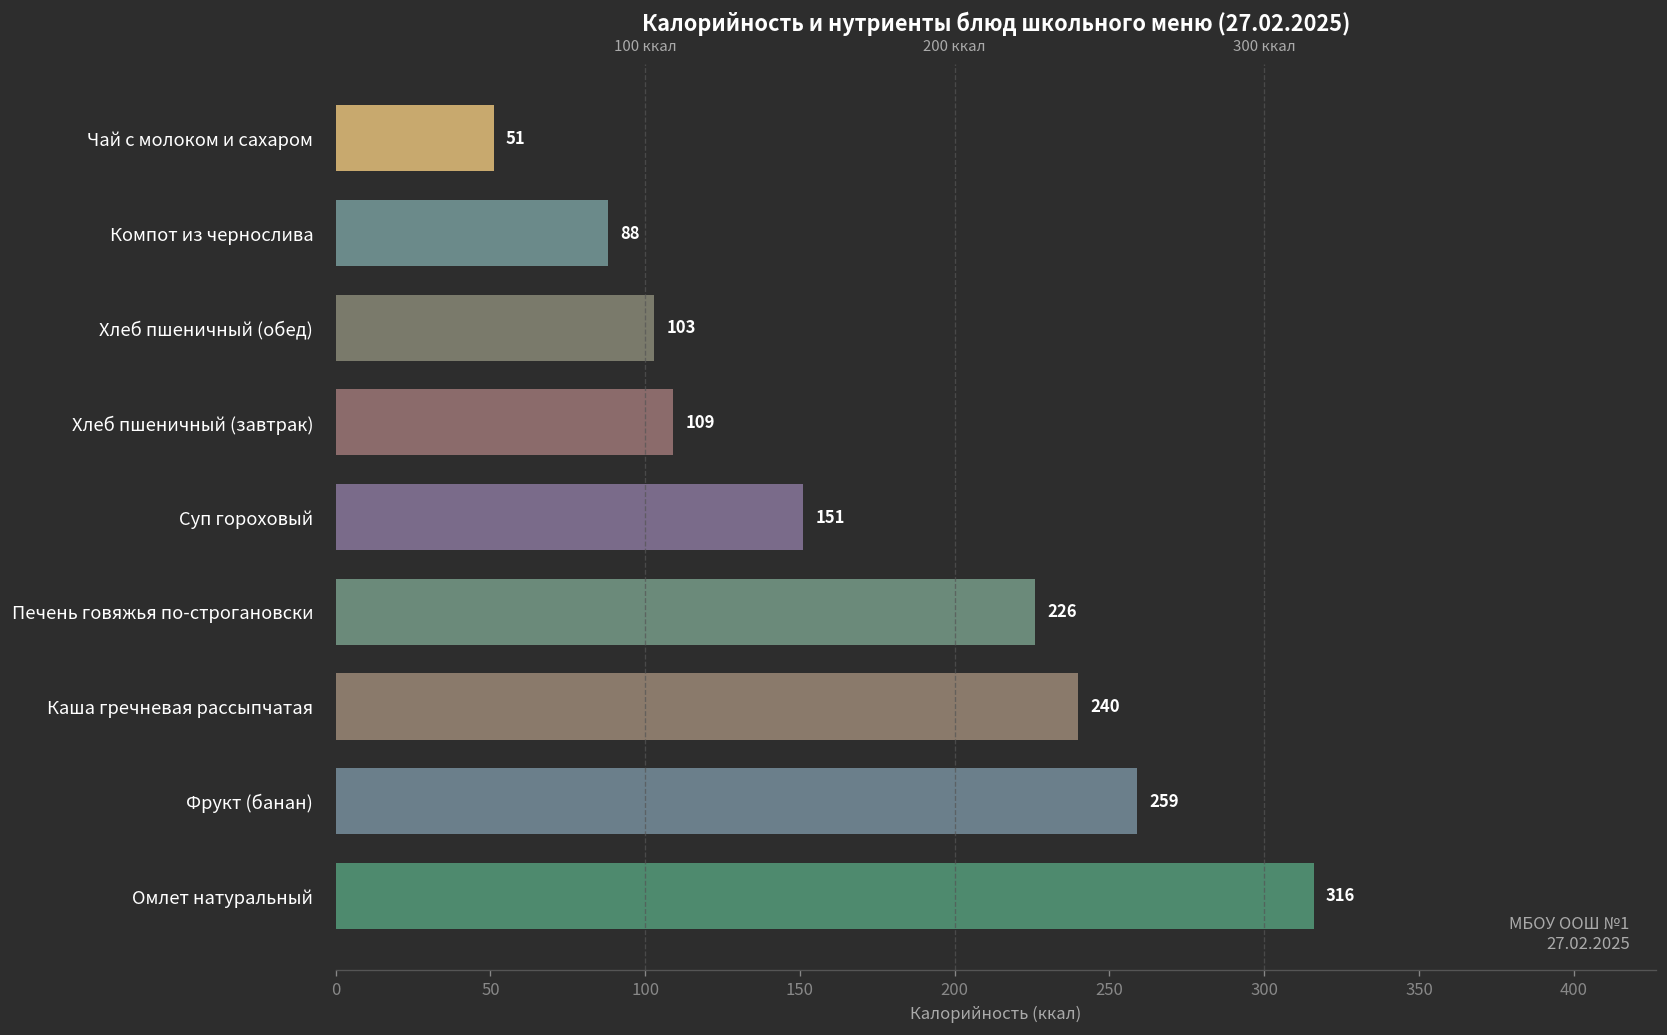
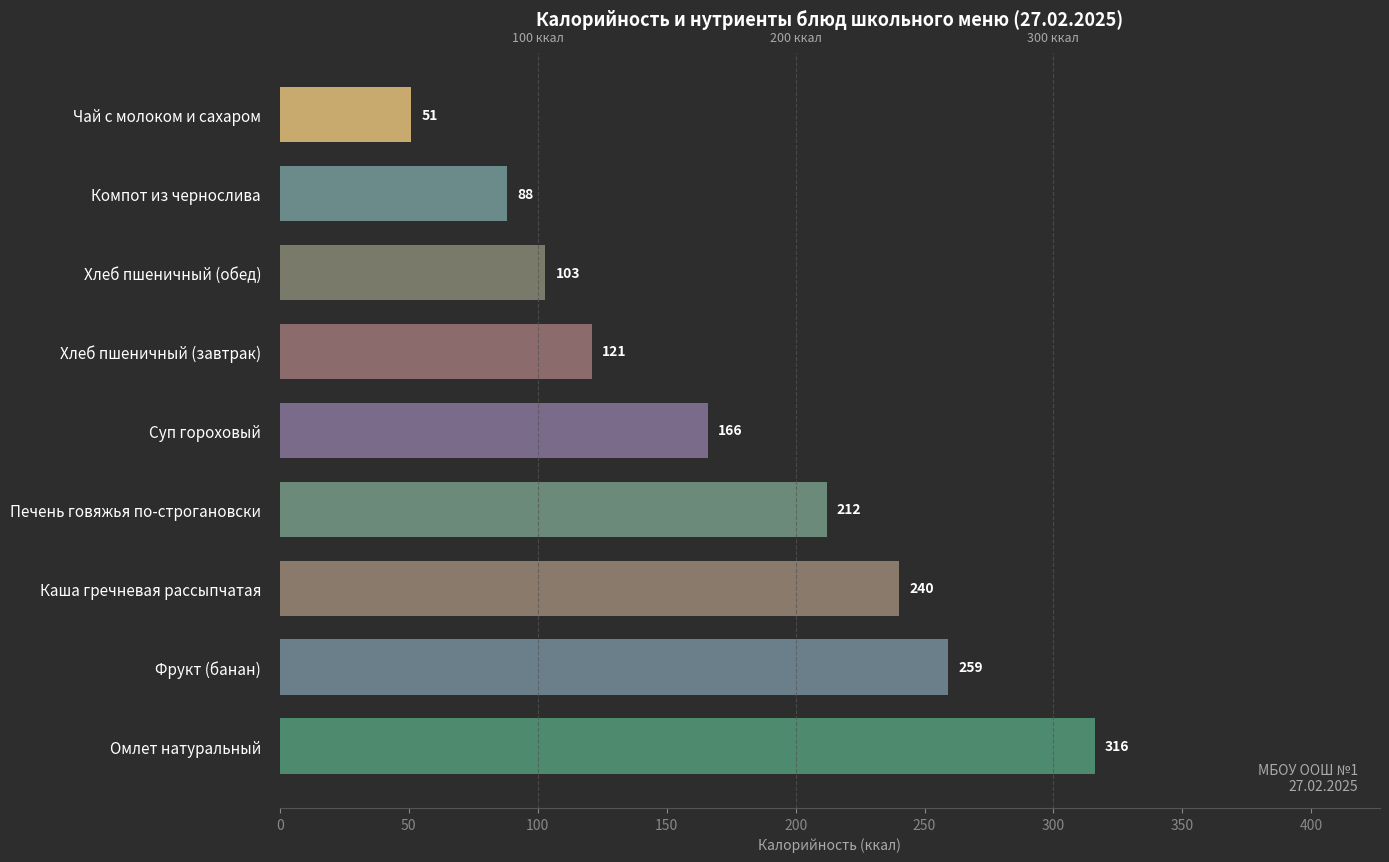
Хлеб пшеничный (завтрак): 109 -> 121
Суп гороховый: 151 -> 166
Печень говяжья по-строгановски: 226 -> 212
